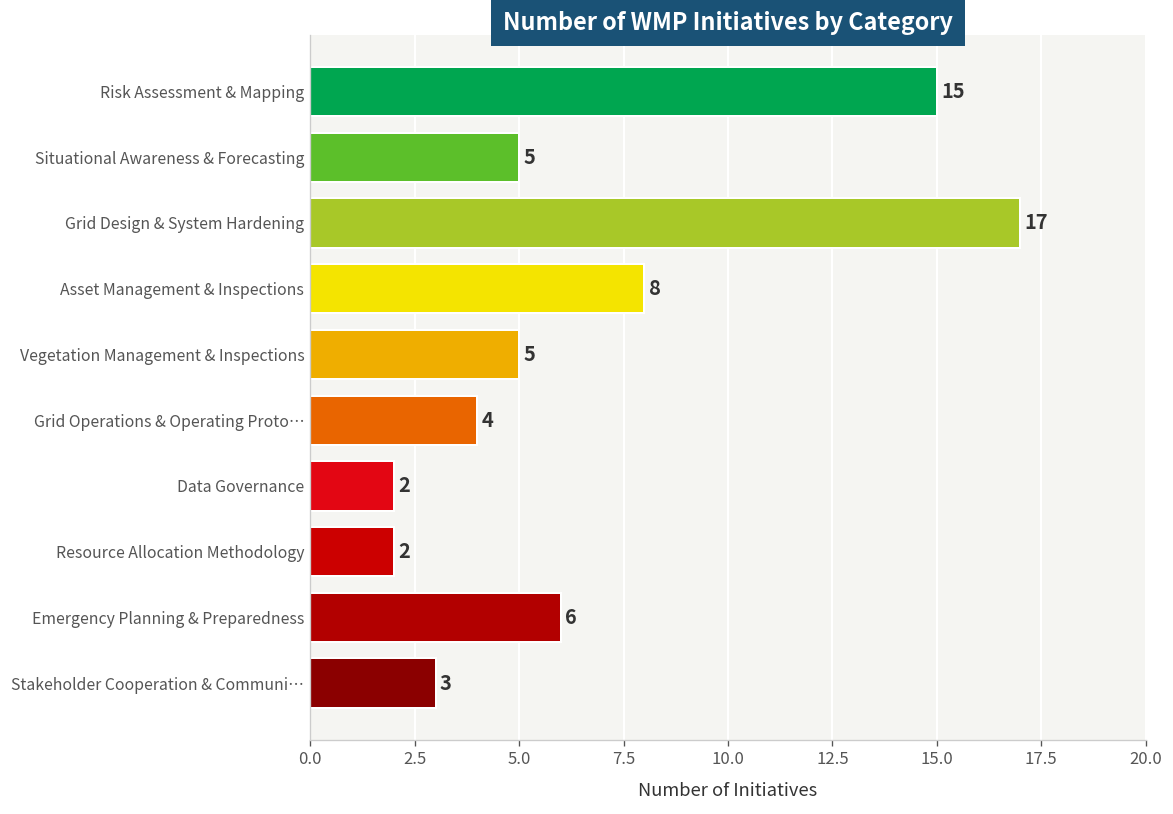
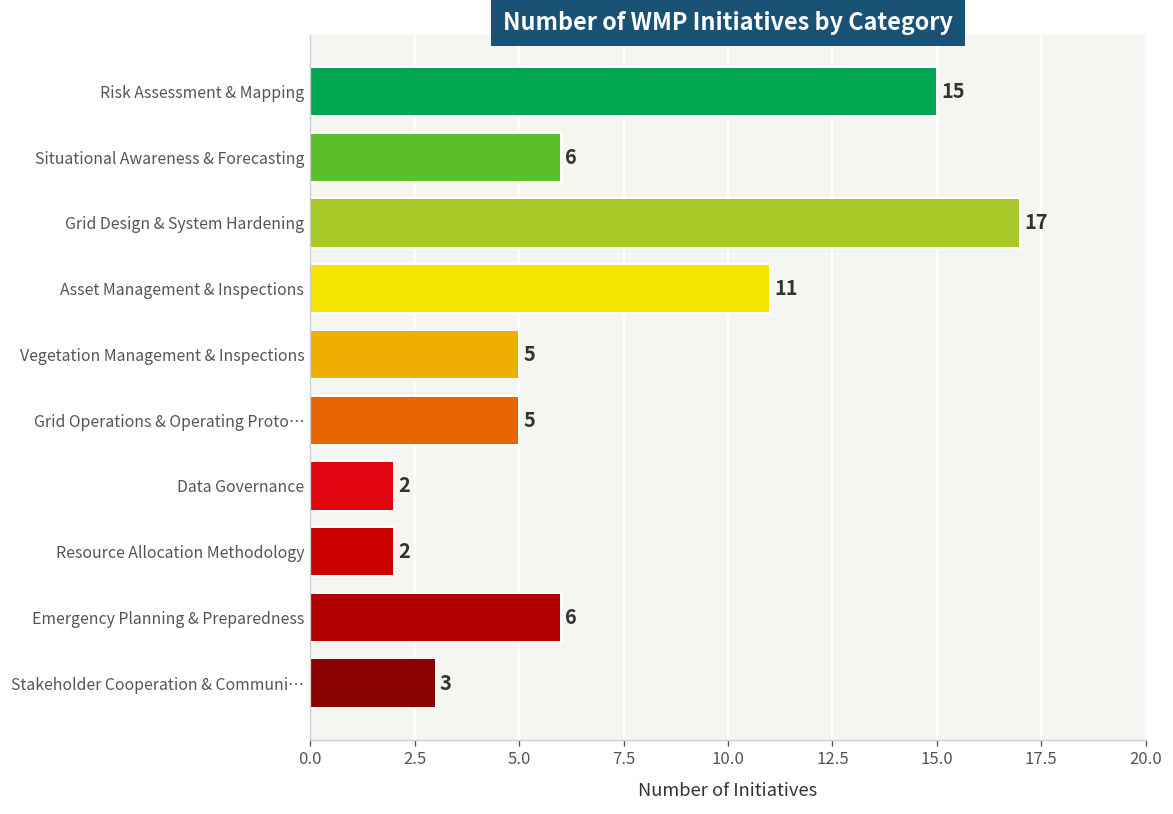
Situational Awareness & Forecasting: 5 -> 6
Asset Management & Inspections: 8 -> 11
Grid Operations & Operating Proto…: 4 -> 5
